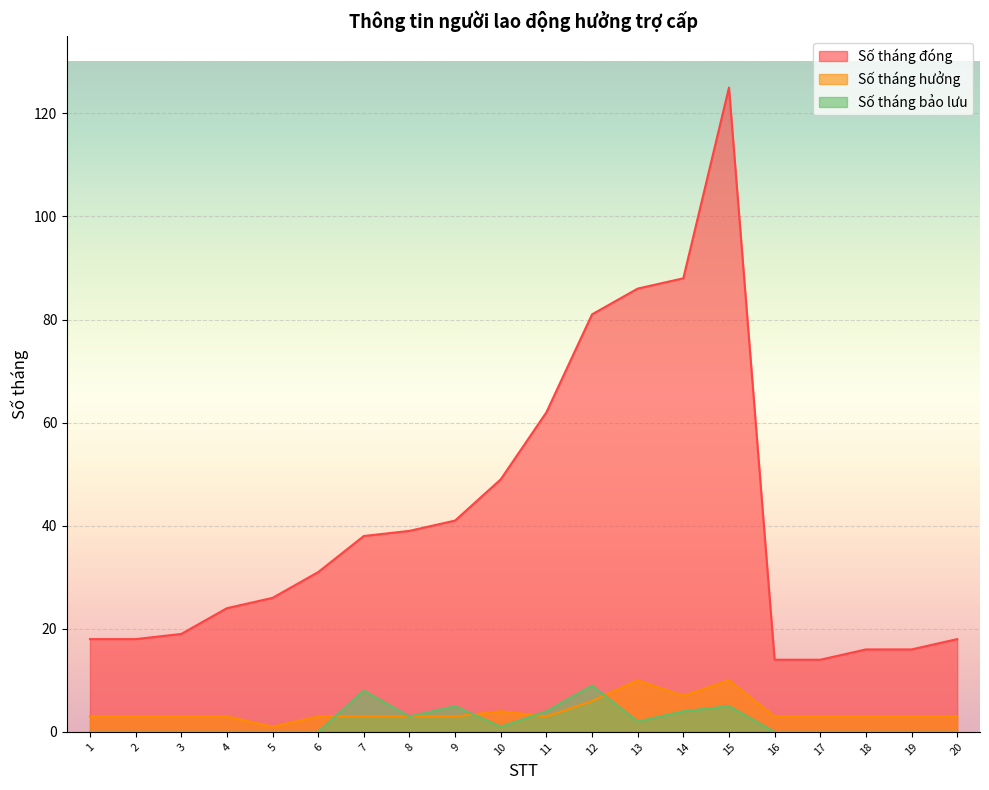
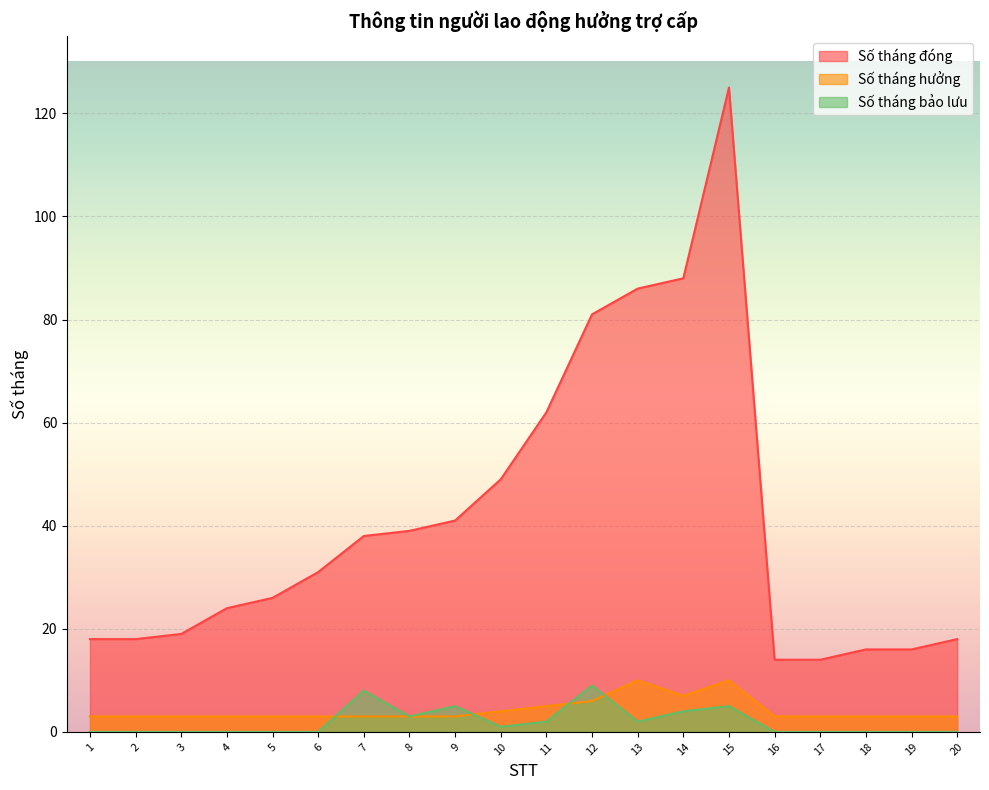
Số tháng hưởng, 5: 1 -> 3
Số tháng hưởng, 11: 3 -> 5
Số tháng bảo lưu, 11: 4 -> 2
